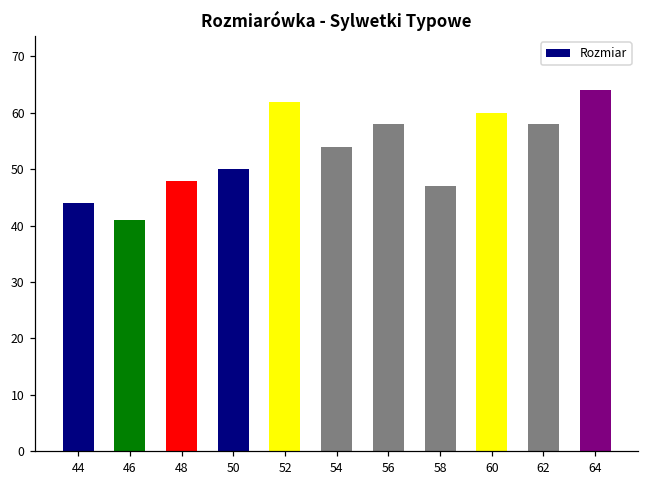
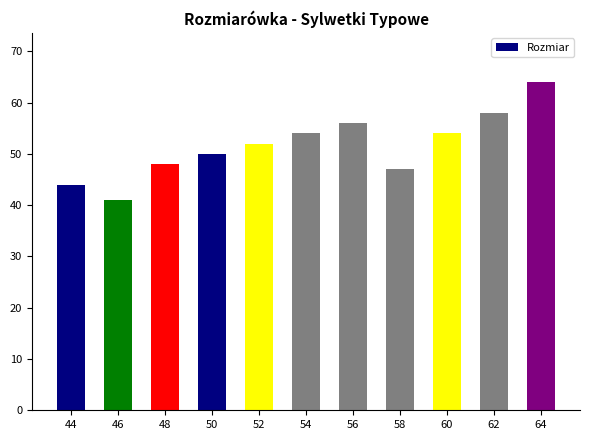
52: 62 -> 52
56: 58 -> 56
60: 60 -> 54
